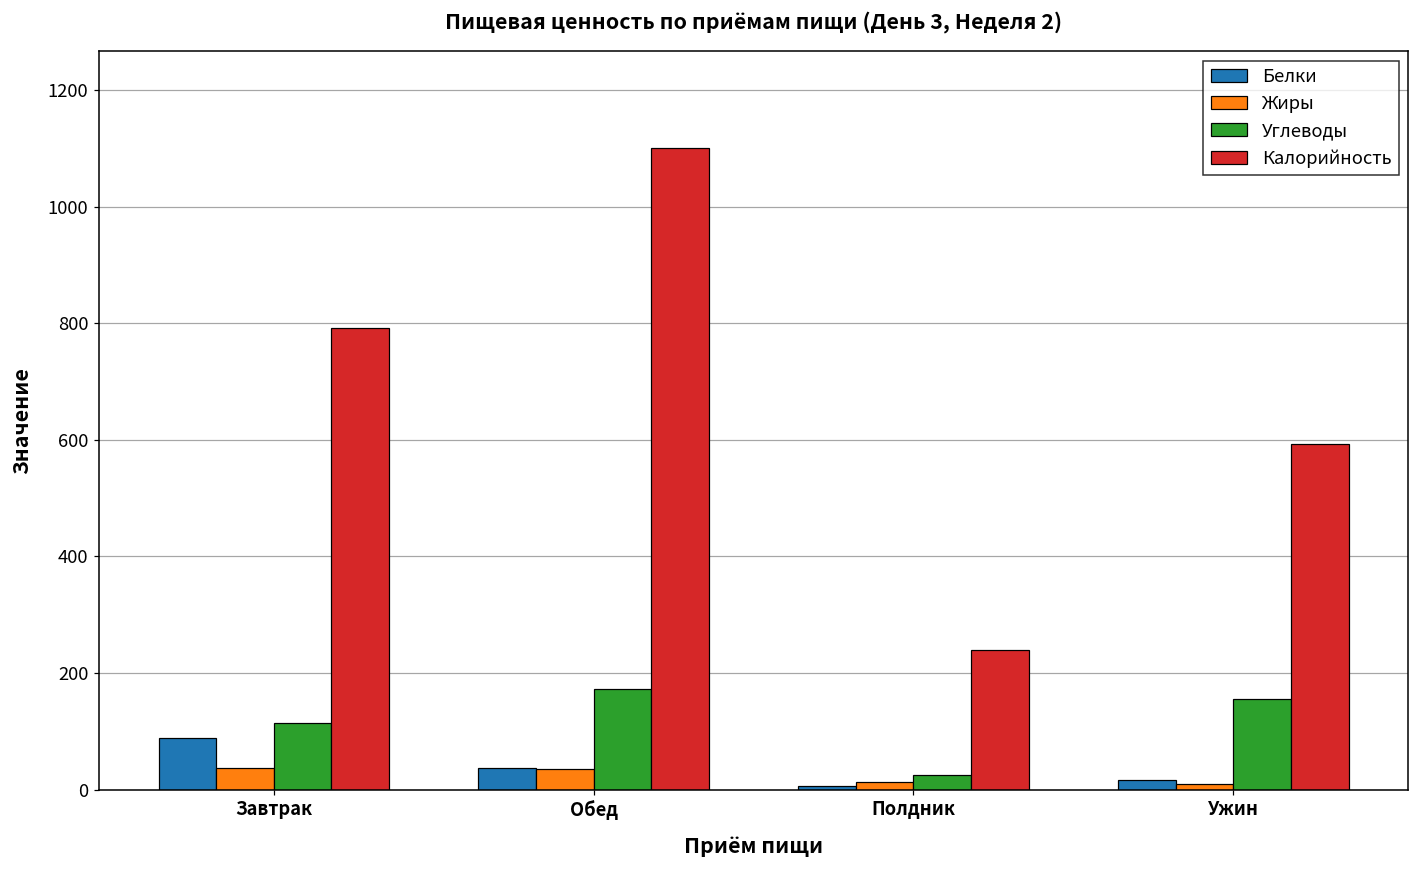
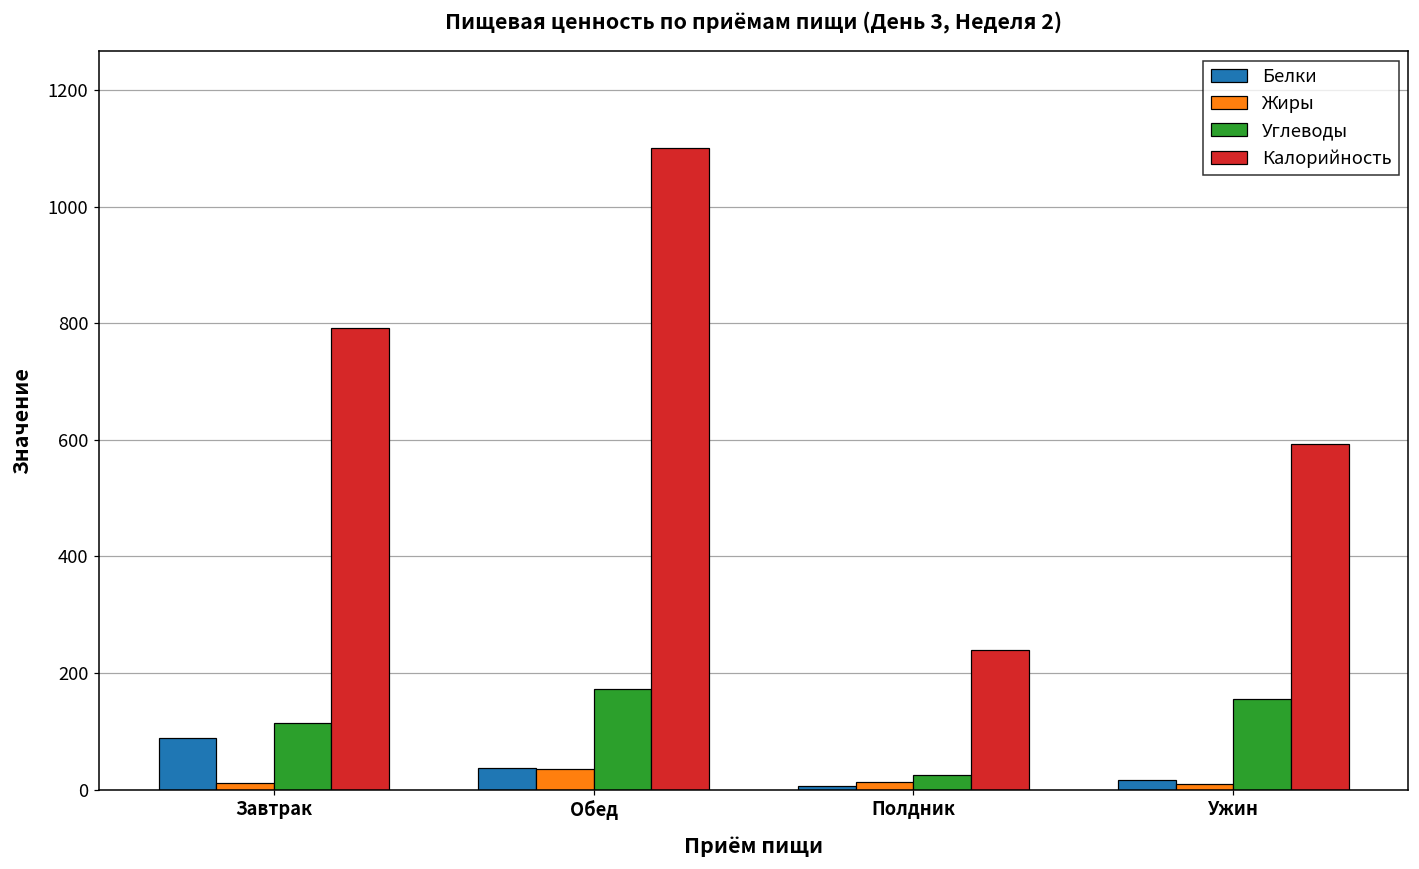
Жиры, Завтрак: 40 -> 10
